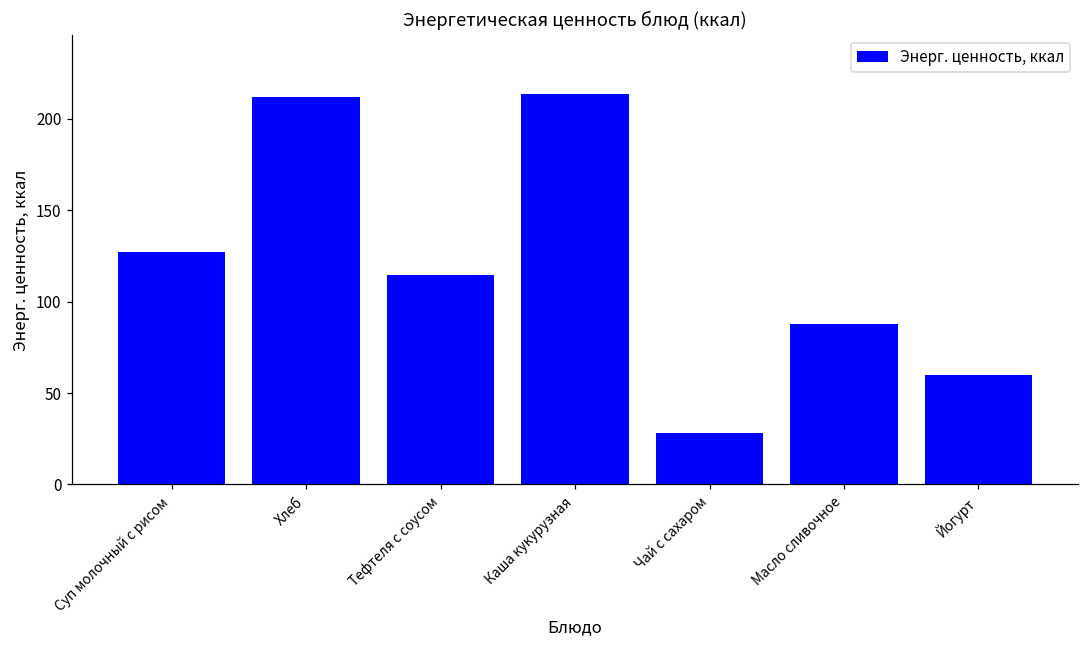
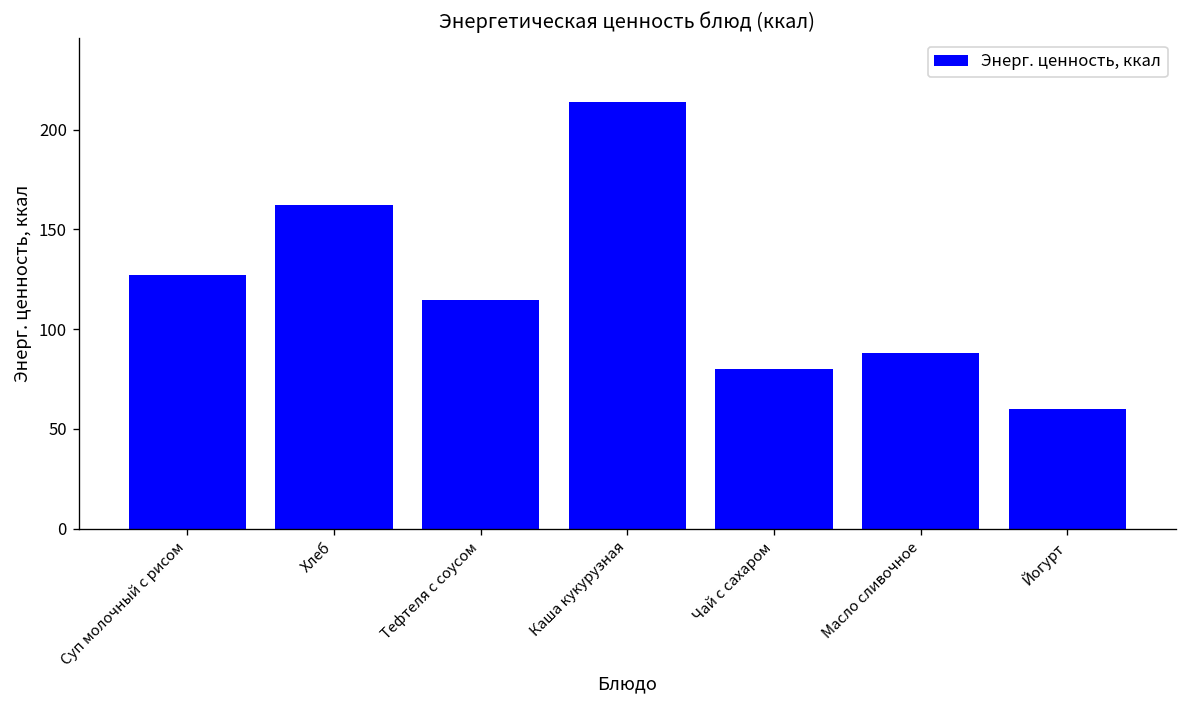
Хлеб: 212 -> 162
Чай с сахаром: 28 -> 80
